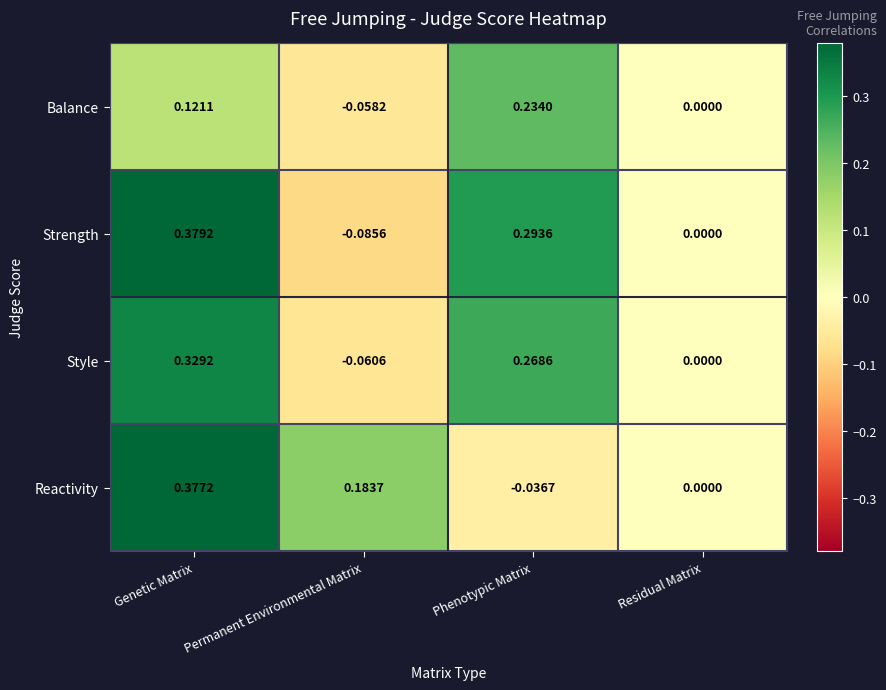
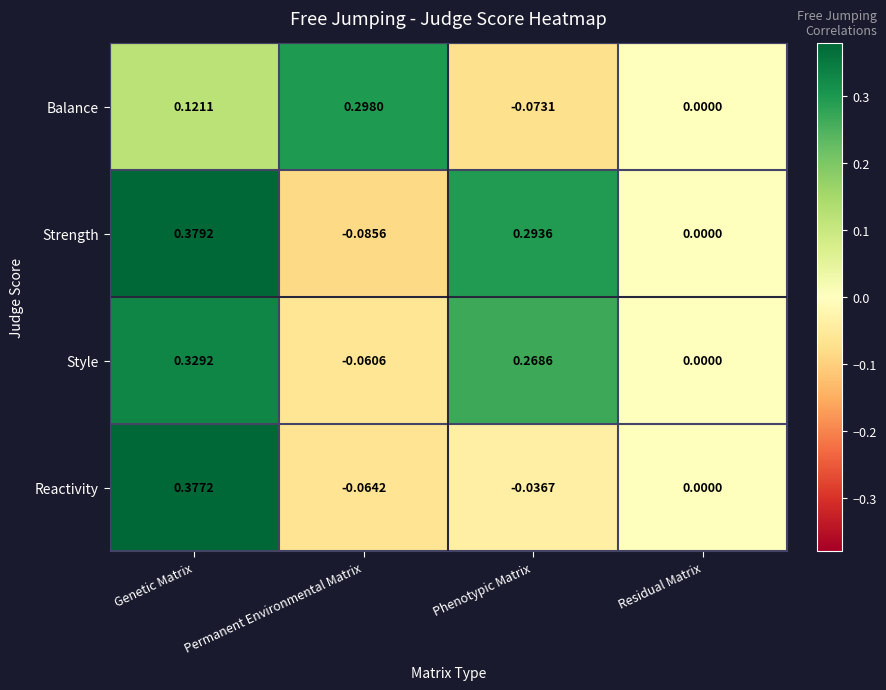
Balance, Permanent Environmental Matrix: -0.0582 -> 0.2980
Balance, Phenotypic Matrix: 0.2340 -> -0.0731
Reactivity, Permanent Environmental Matrix: 0.1837 -> -0.0642
